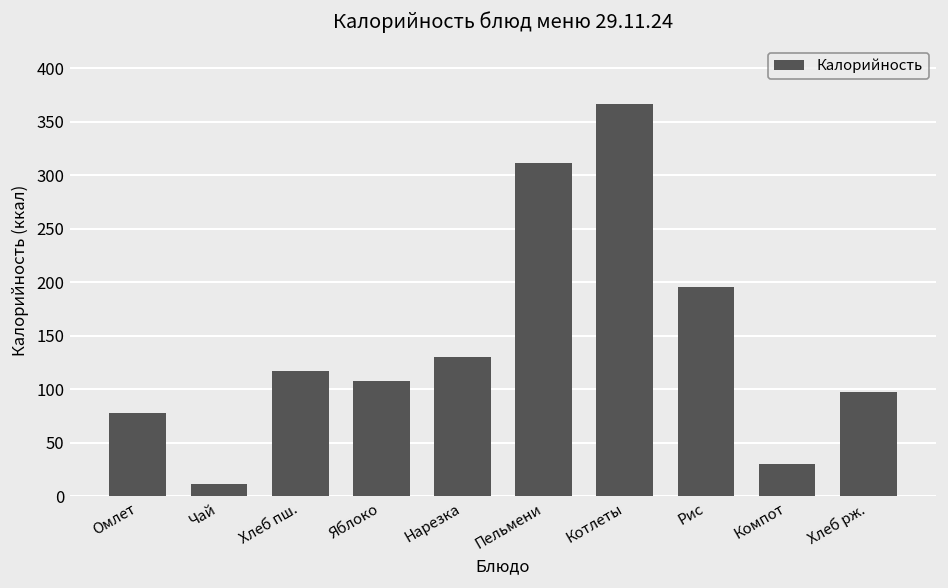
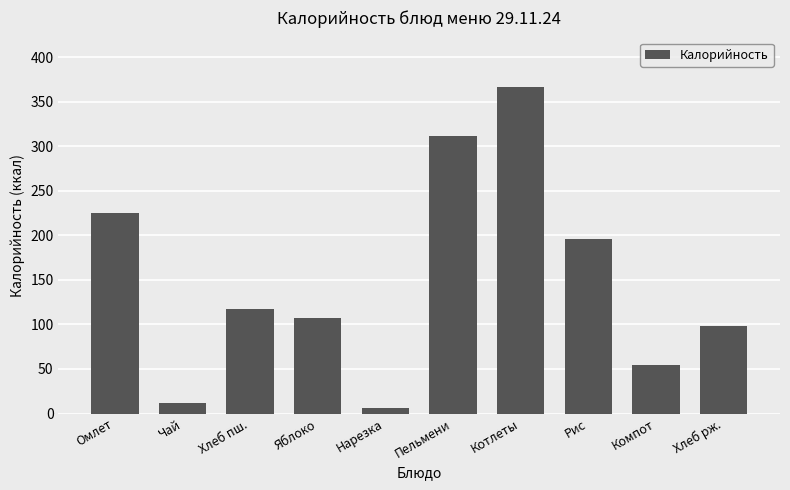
Омлет: 80 -> 230
Нарезка: 130 -> 10
Компот: 30 -> 50
